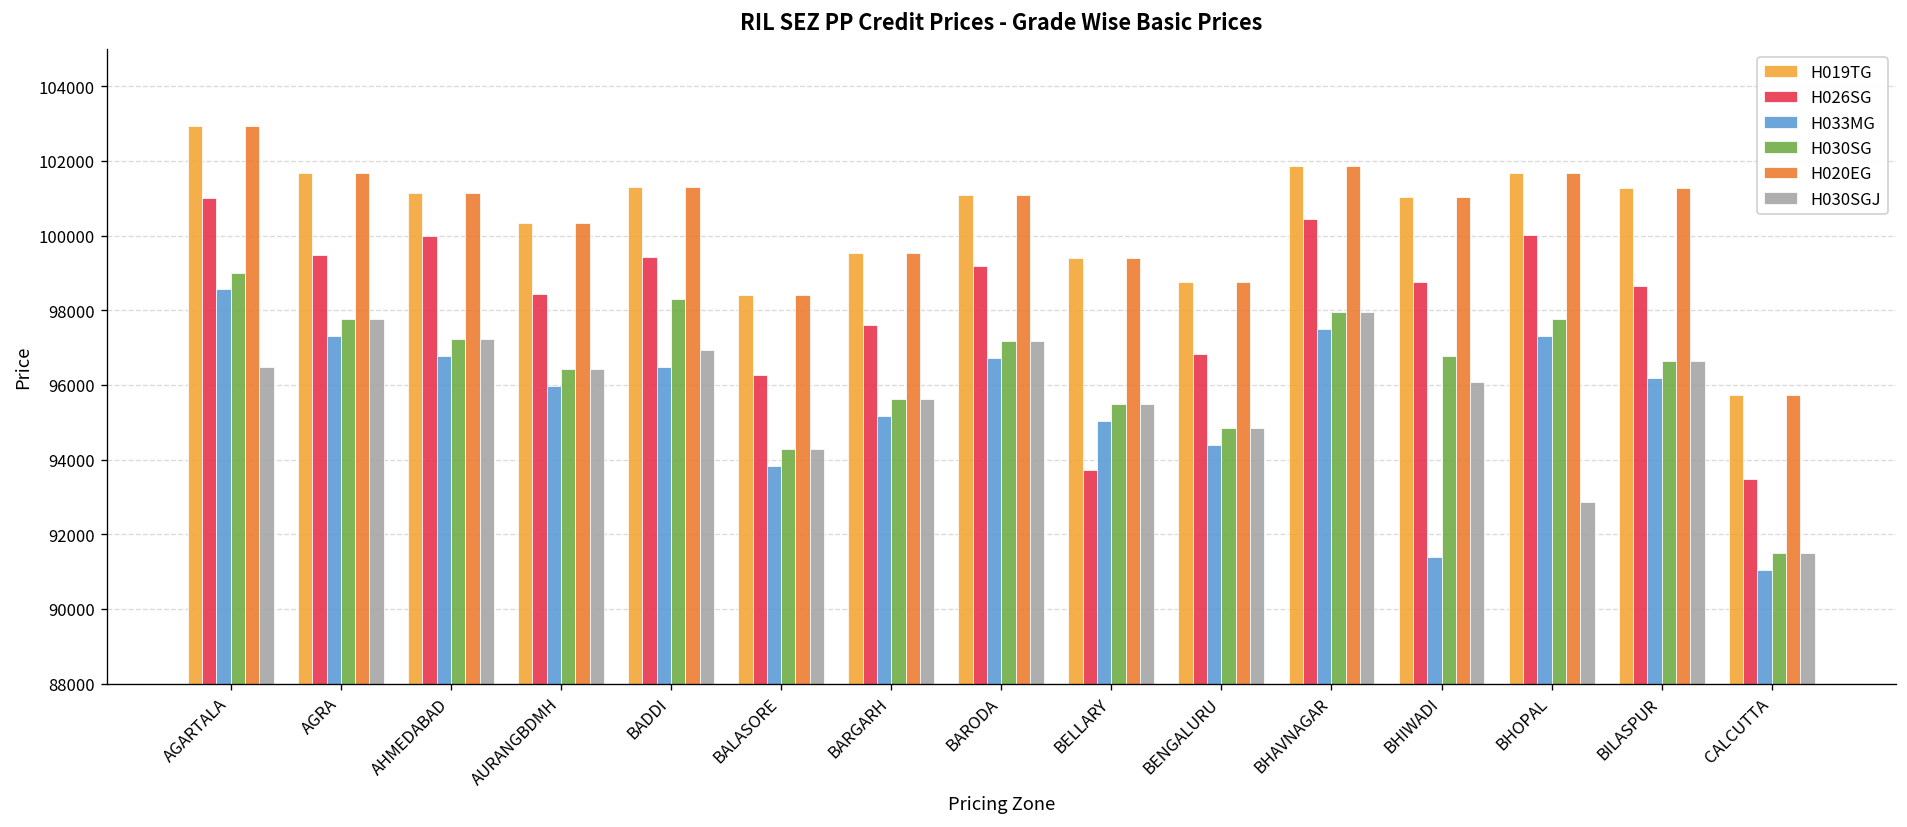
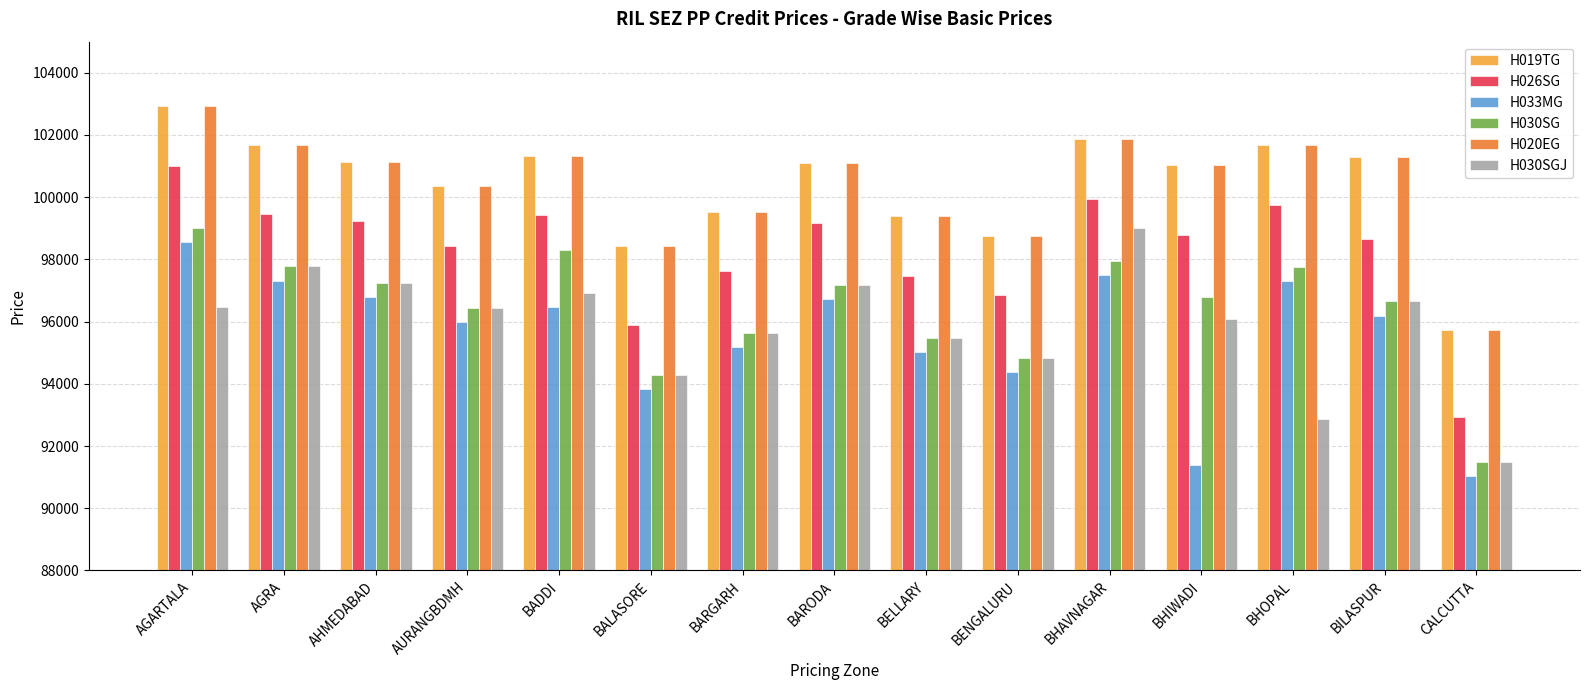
H026SG, AHMEDABAD: 100000 -> 99200
H026SG, BALASORE: 96300 -> 95900
H026SG, BELLARY: 93700 -> 97500
H026SG, BHAVNAGAR: 100500 -> 100000
H030SGJ, BHAVNAGAR: 98000 -> 99000
H026SG, BHOPAL: 100000 -> 99800
H026SG, CALCUTTA: 93500 -> 92900
